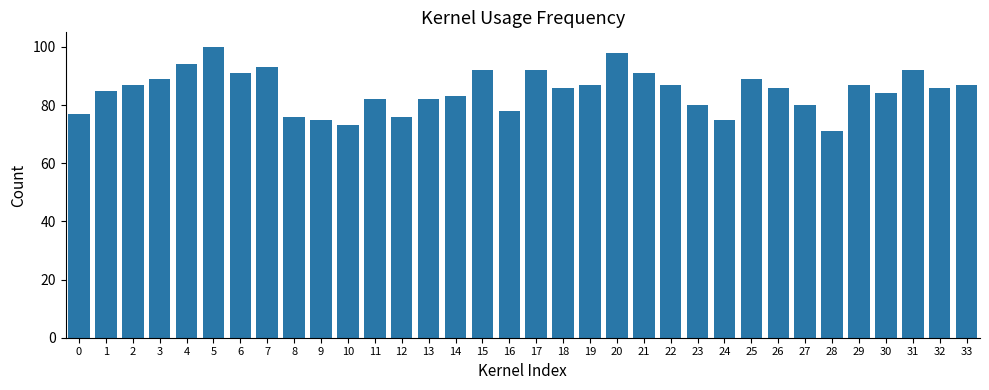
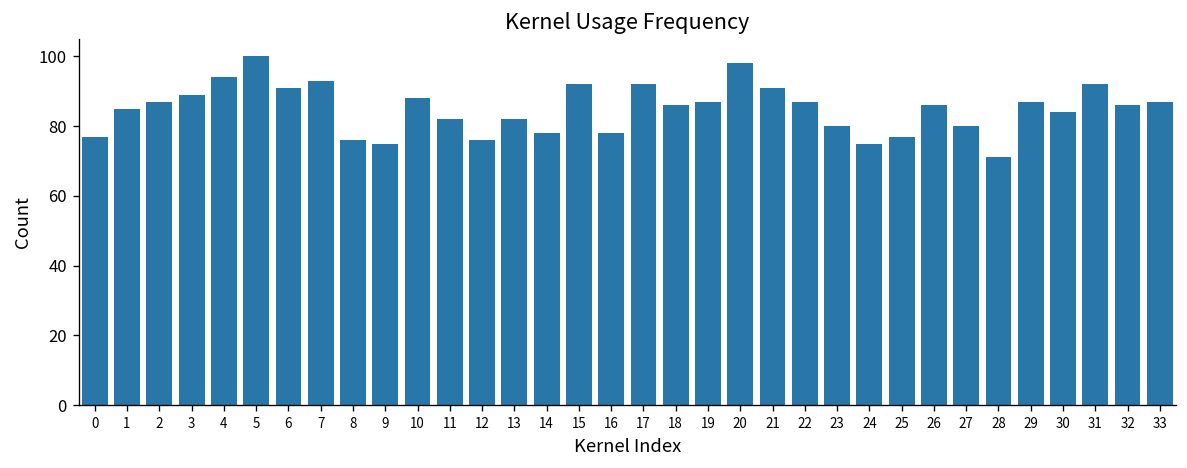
10: 73 -> 88
14: 83 -> 78
25: 89 -> 77
